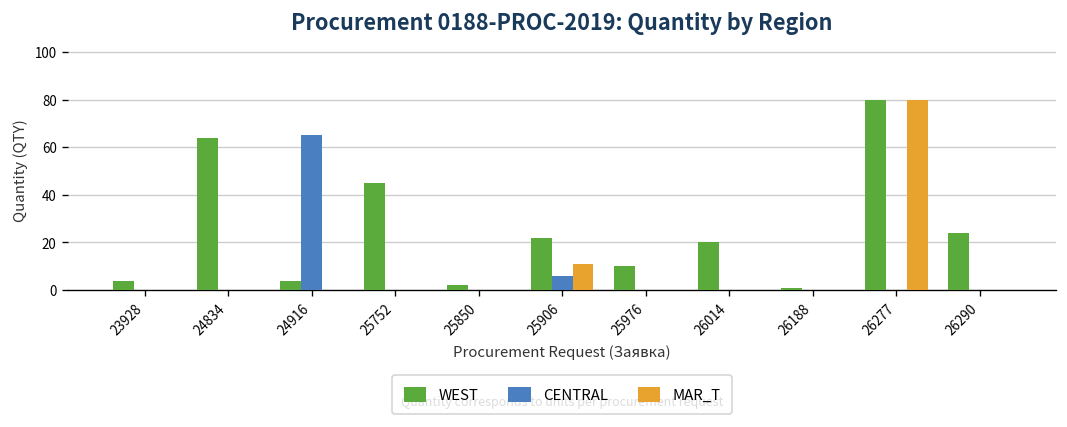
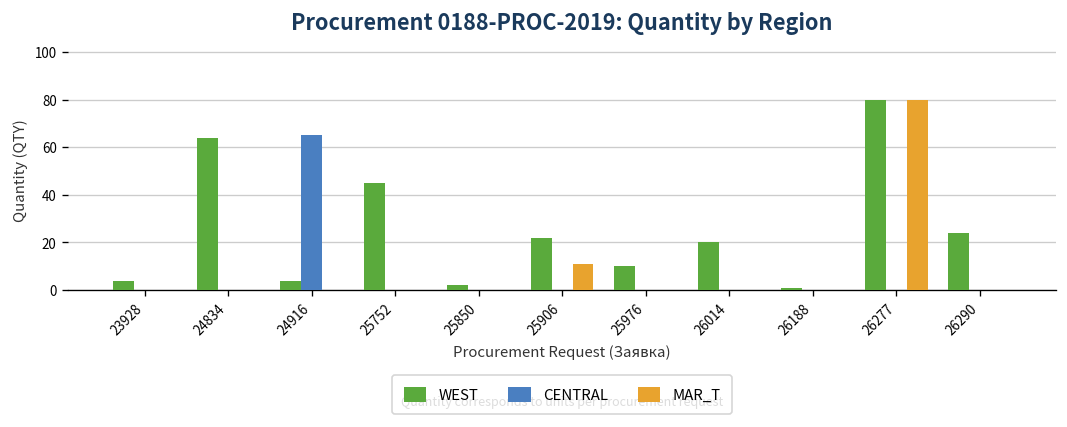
CENTRAL, 25906: 6 -> 0
